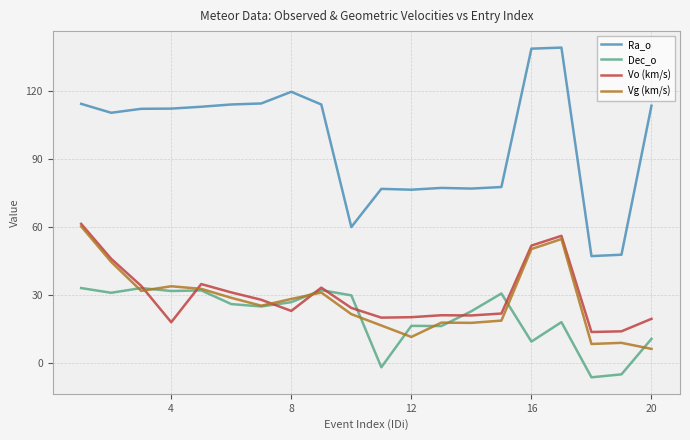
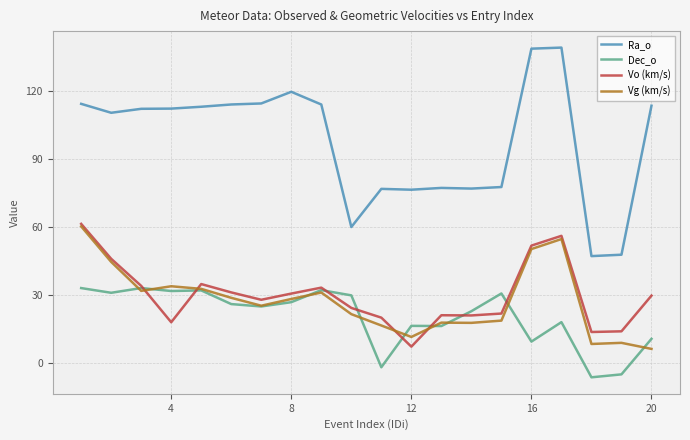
Vo (km/s), 8: 23 -> 31
Vo (km/s), 12: 20 -> 7
Vo (km/s), 20: 20 -> 30
